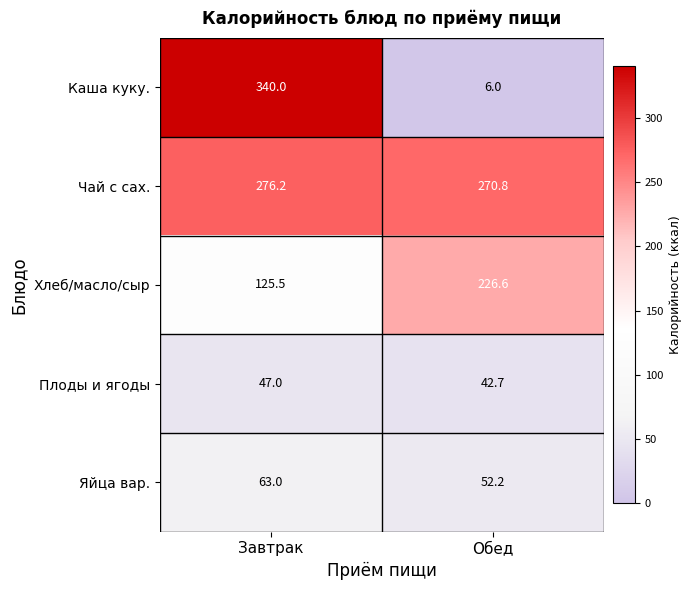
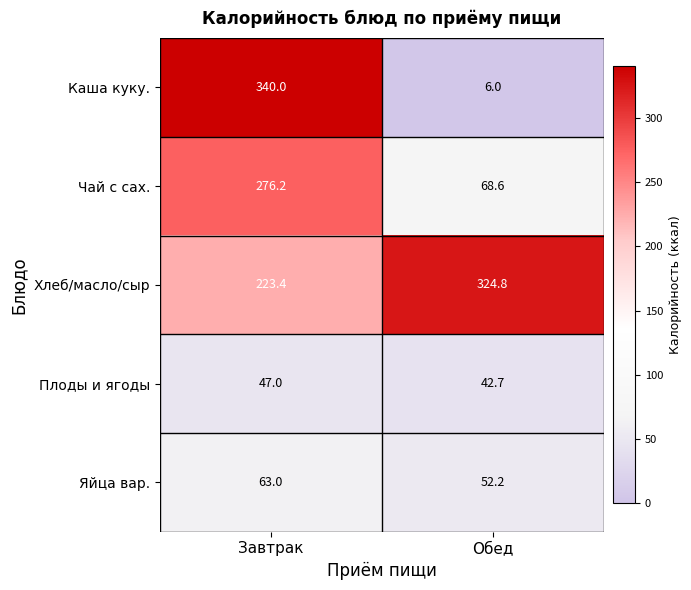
Чай с сах., Обед: 270.8 -> 68.6
Хлеб/масло/сыр, Завтрак: 125.5 -> 223.4
Хлеб/масло/сыр, Обед: 226.6 -> 324.8
